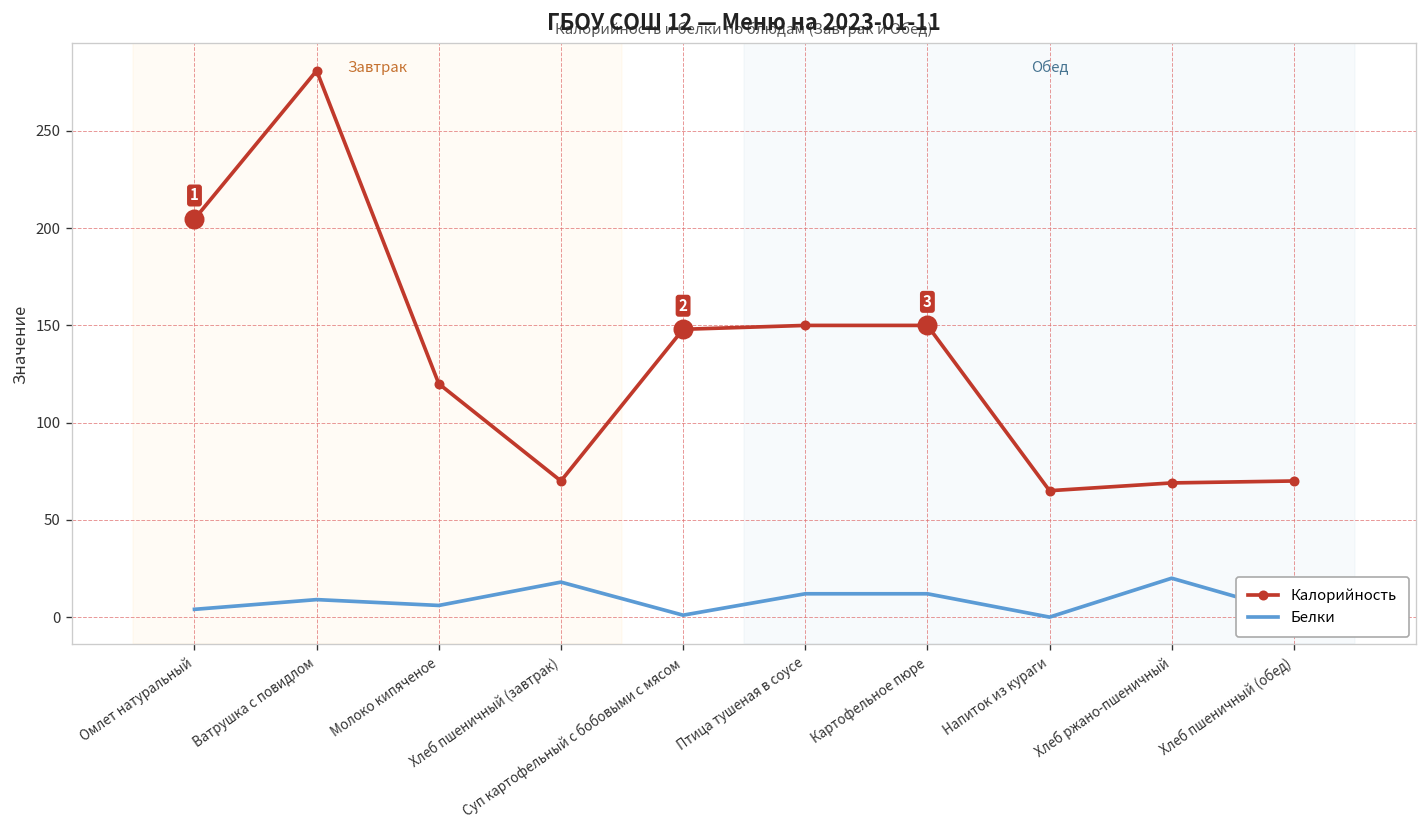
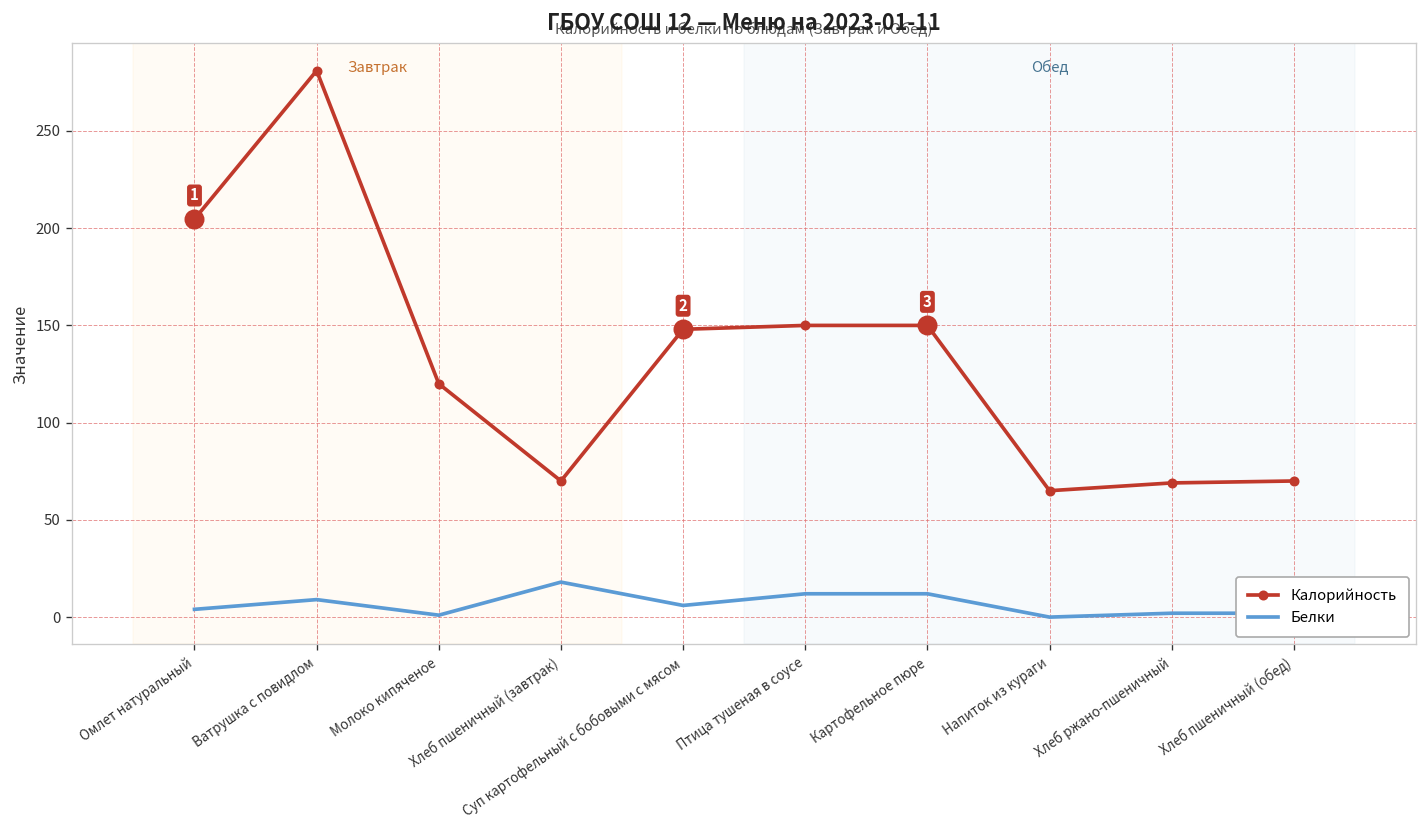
Белки, Молоко кипяченое: 6 -> 1
Белки, Суп картофельный с бобовыми с мясом: 1 -> 6
Белки, Хлеб ржано-пшеничный: 20 -> 2
